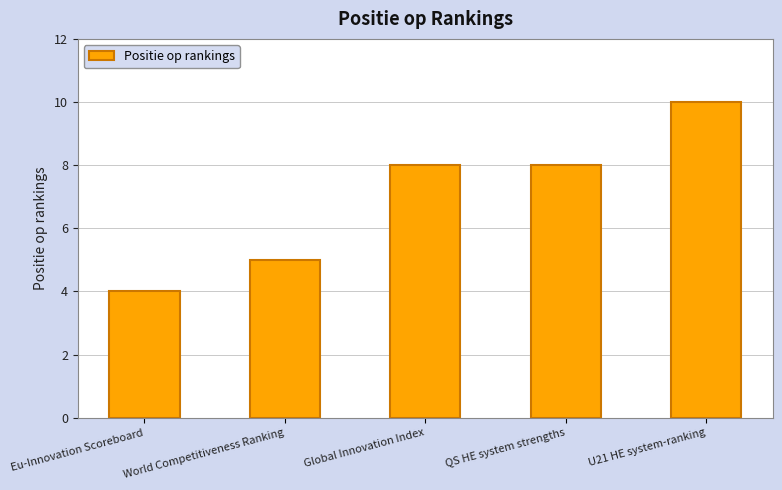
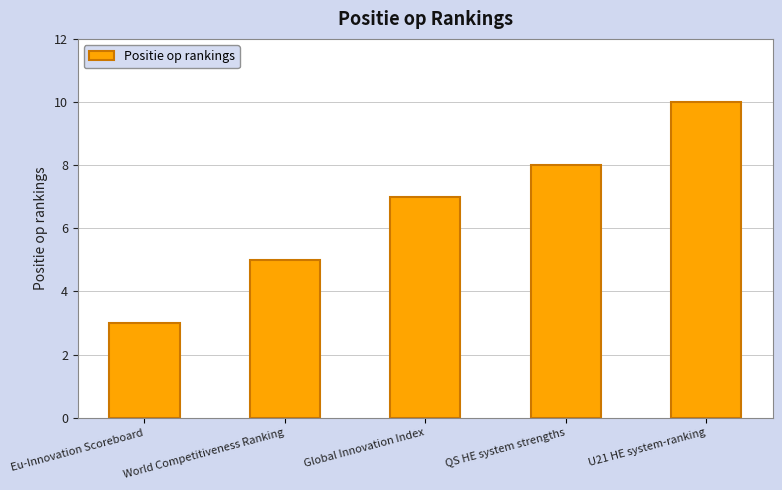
Eu-Innovation Scoreboard: 4 -> 3
Global Innovation Index: 8 -> 7
